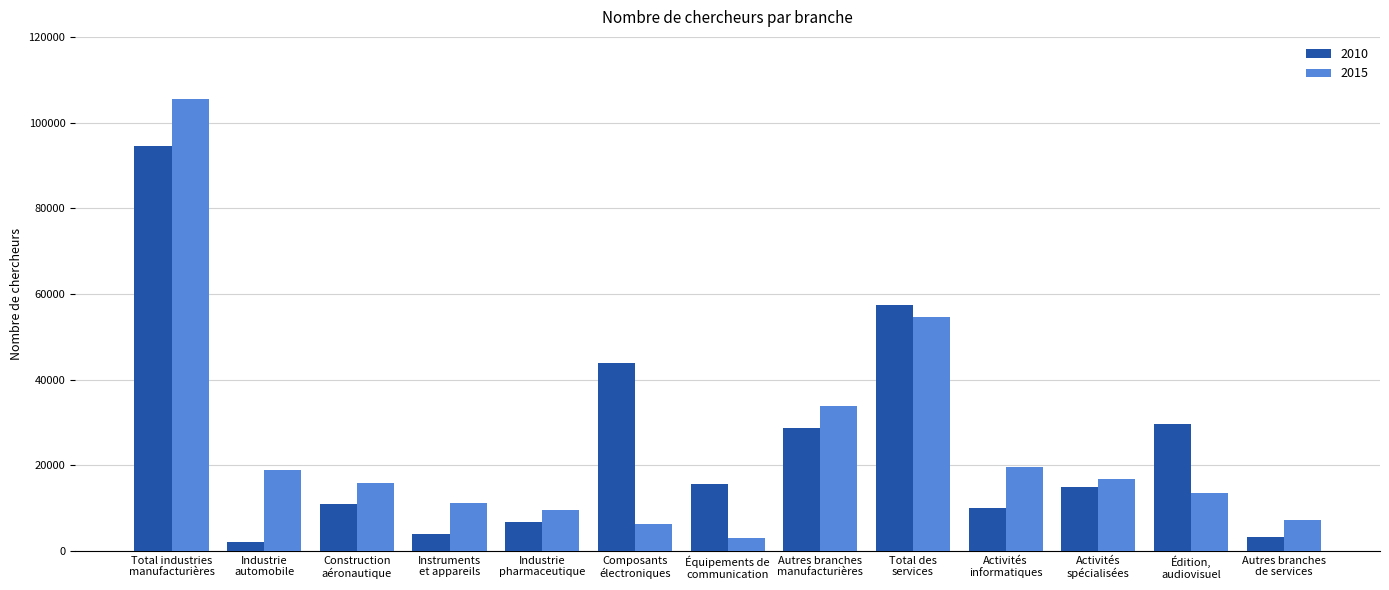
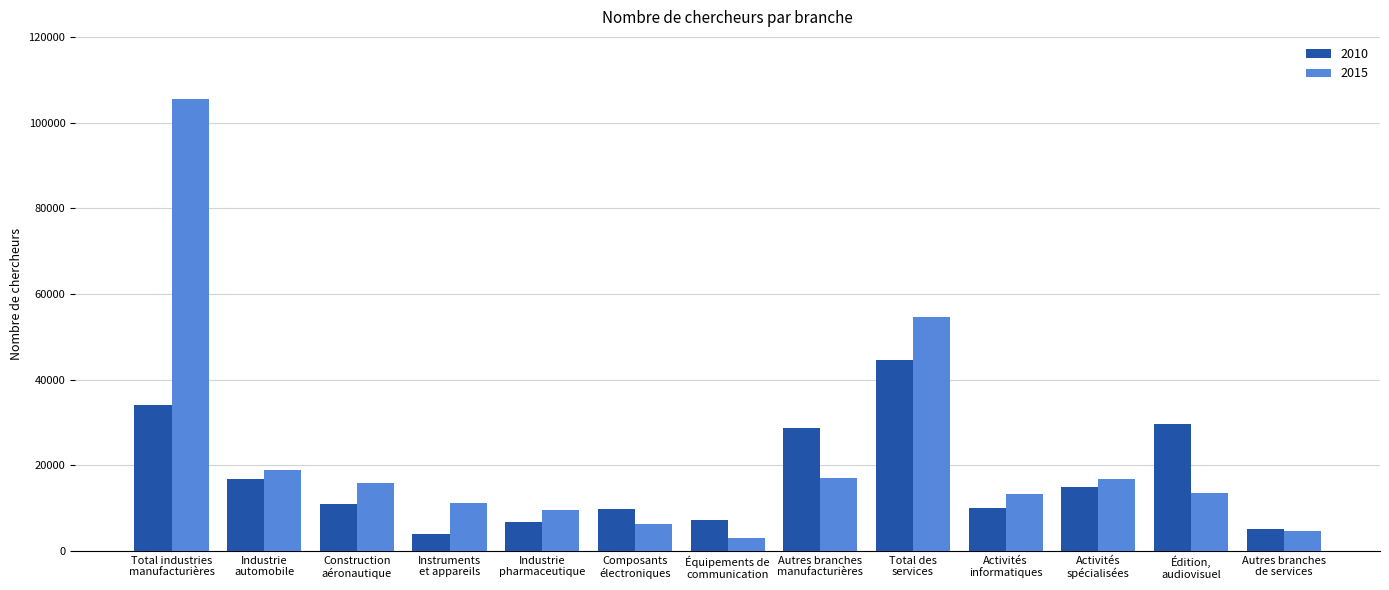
2010, Total industries manufacturières: 95000 -> 34000
2010, Industrie automobile: 2000 -> 17000
2010, Composants électroniques: 44000 -> 10000
2010, Équipements de communication: 16000 -> 7000
2015, Autres branches manufacturières: 34000 -> 17000
2010, Total des services: 57000 -> 45000
2015, Activités informatiques: 20000 -> 13000
2010, Autres branches de services: 3000 -> 5000
2015, Autres branches de services: 7000 -> 5000
